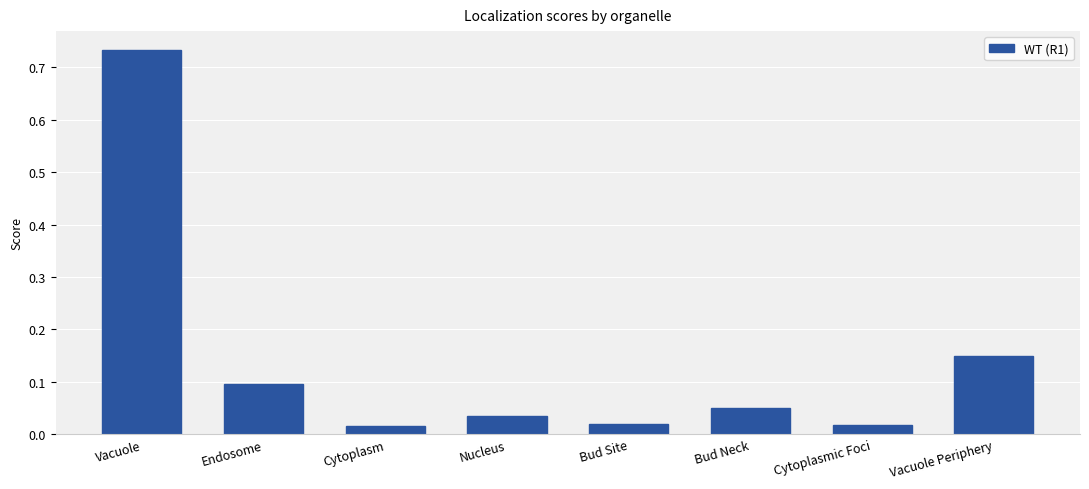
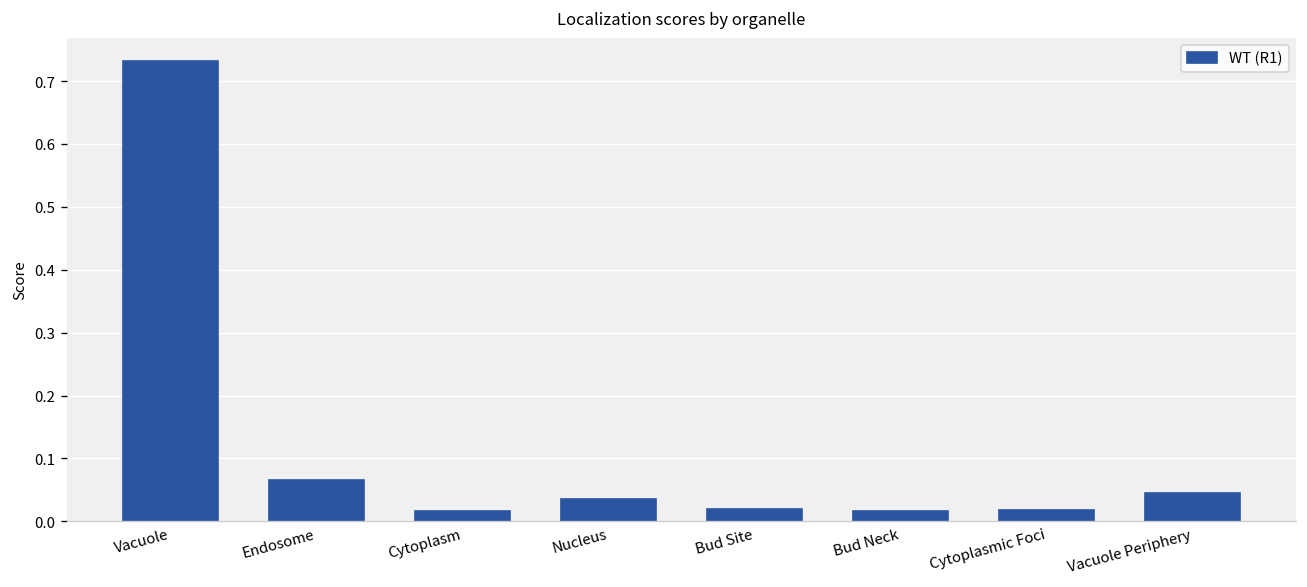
Endosome: 0.10 -> 0.07
Bud Neck: 0.05 -> 0.02
Vacuole Periphery: 0.15 -> 0.04
